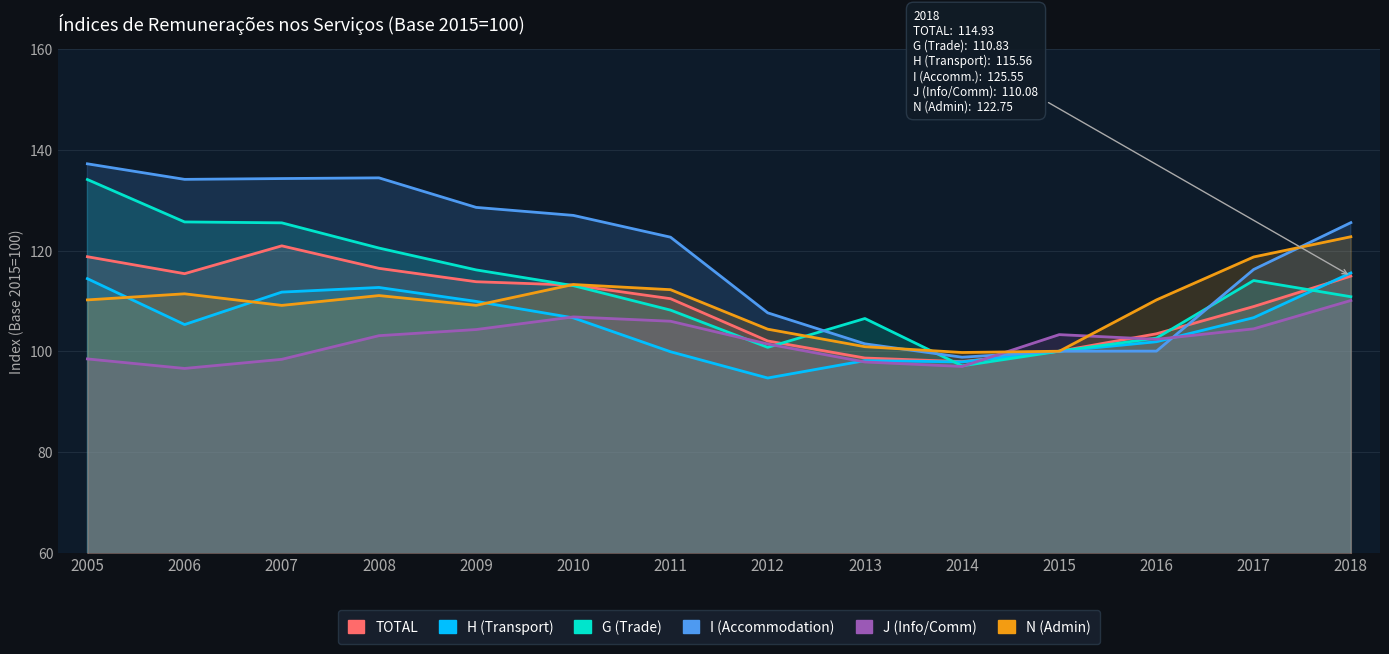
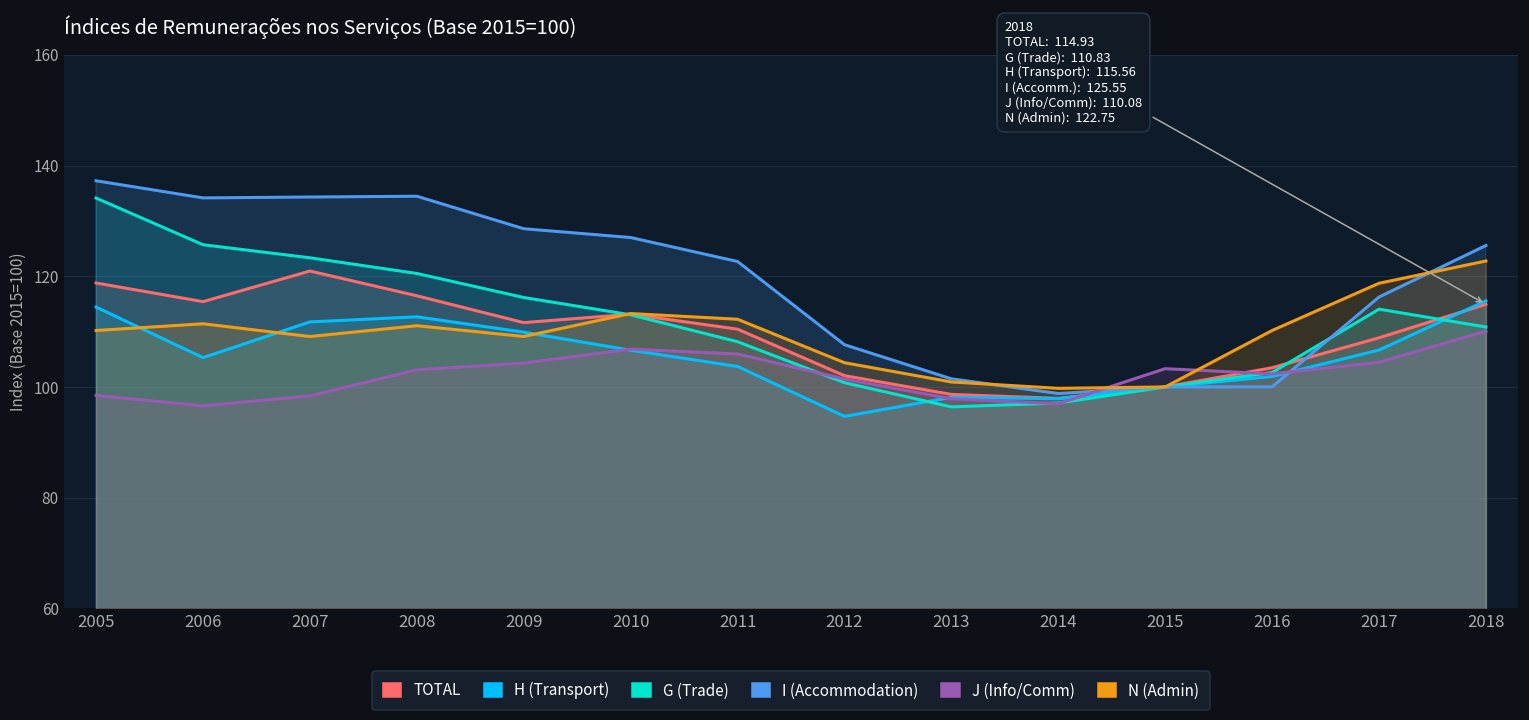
G (Trade), 2007: 126 -> 123
TOTAL, 2009: 114 -> 112
H (Transport), 2011: 100 -> 104
G (Trade), 2013: 107 -> 96
